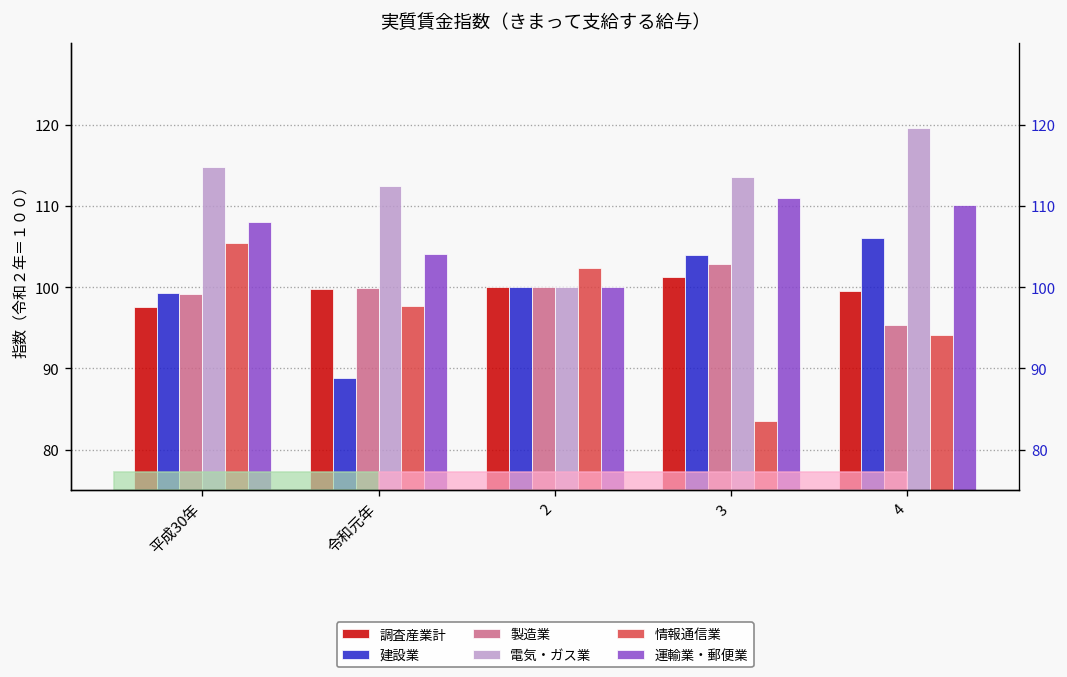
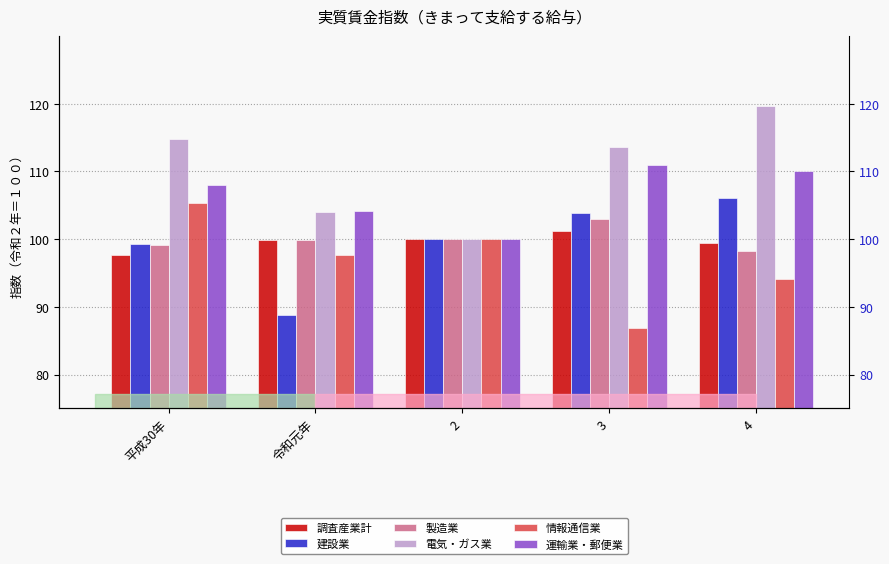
電気・ガス業, 令和元年: 113 -> 104
情報通信業, 2: 102 -> 100
情報通信業, 3: 84 -> 87
製造業, 4: 95 -> 98
